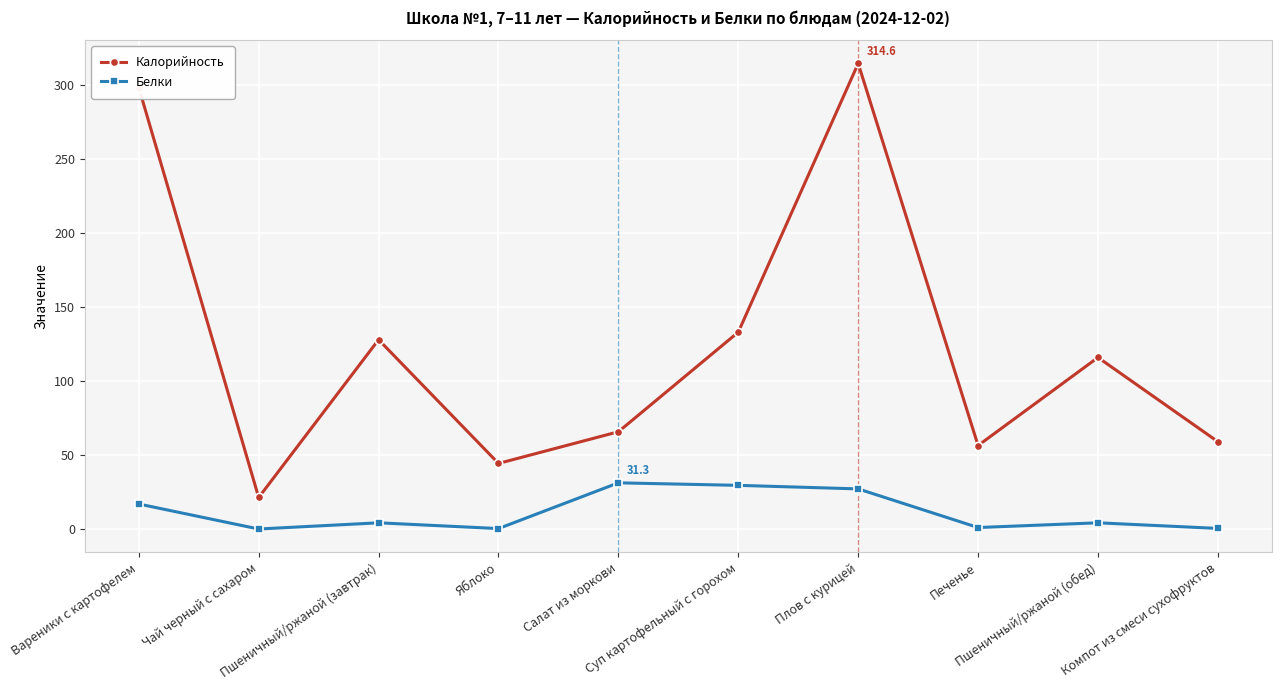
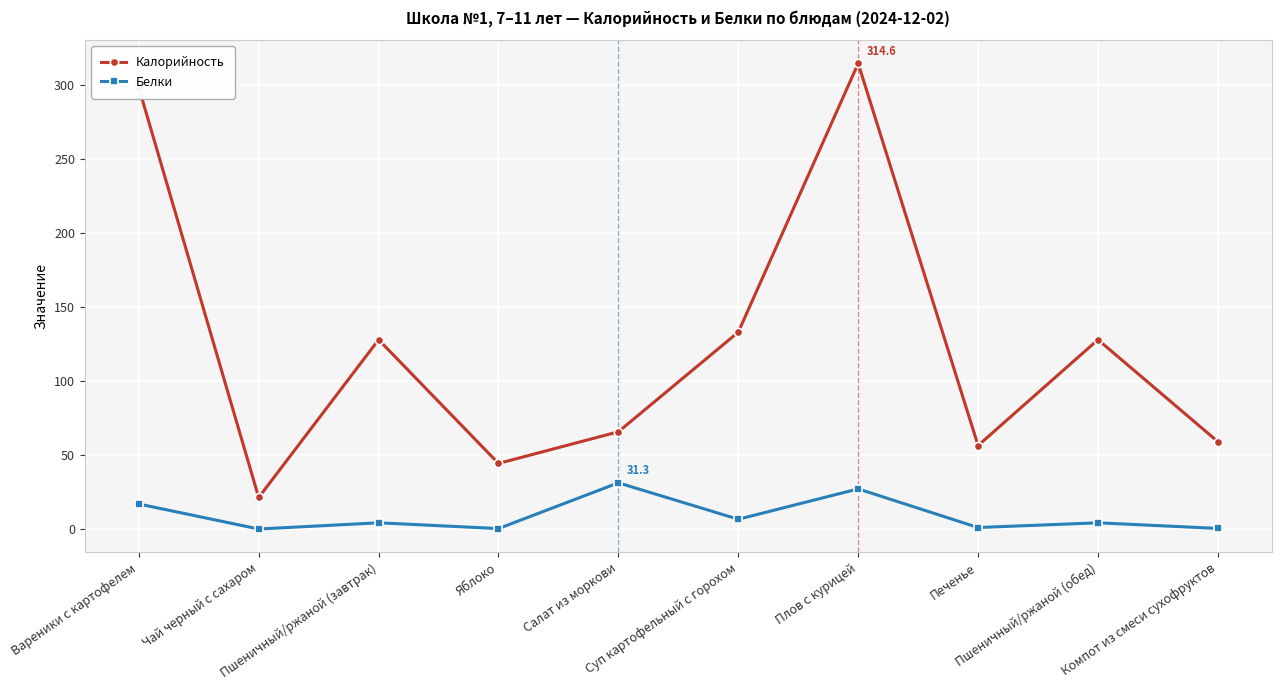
Белки, Суп картофельный с горохом: 30 -> 7
Калорийность, Пшеничный/ржаной (обед): 116 -> 128
